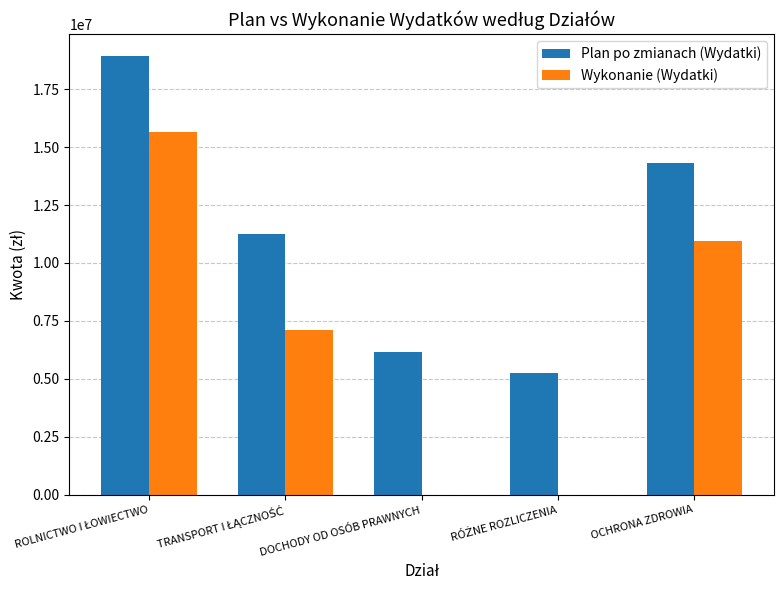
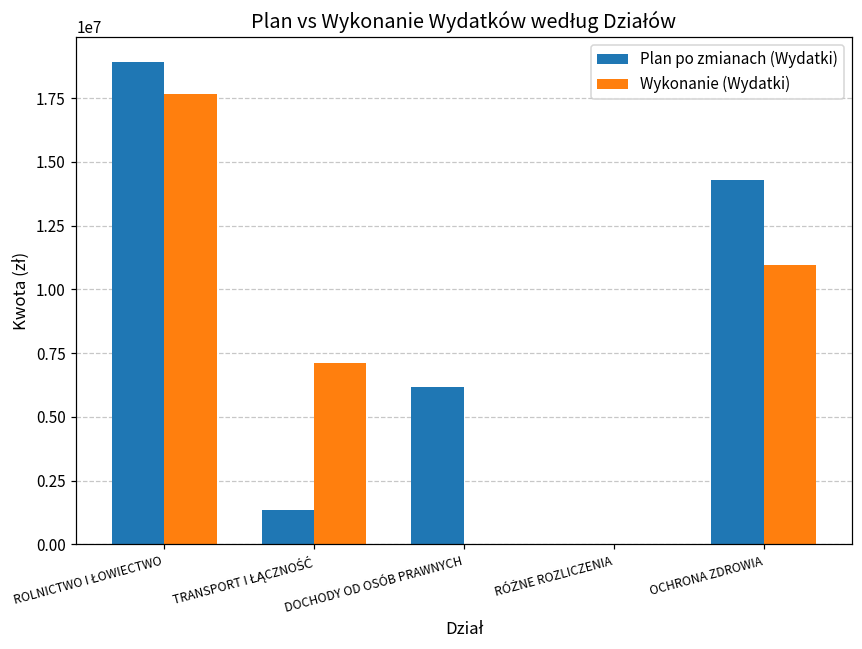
Wykonanie (Wydatki), ROLNICTWO I ŁOWIECTWO: 15700000 -> 17700000
Plan po zmianach (Wydatki), TRANSPORT I ŁĄCZNOŚĆ: 11300000 -> 1300000
Plan po zmianach (Wydatki), RÓŻNE ROZLICZENIA: 5300000 -> 0
